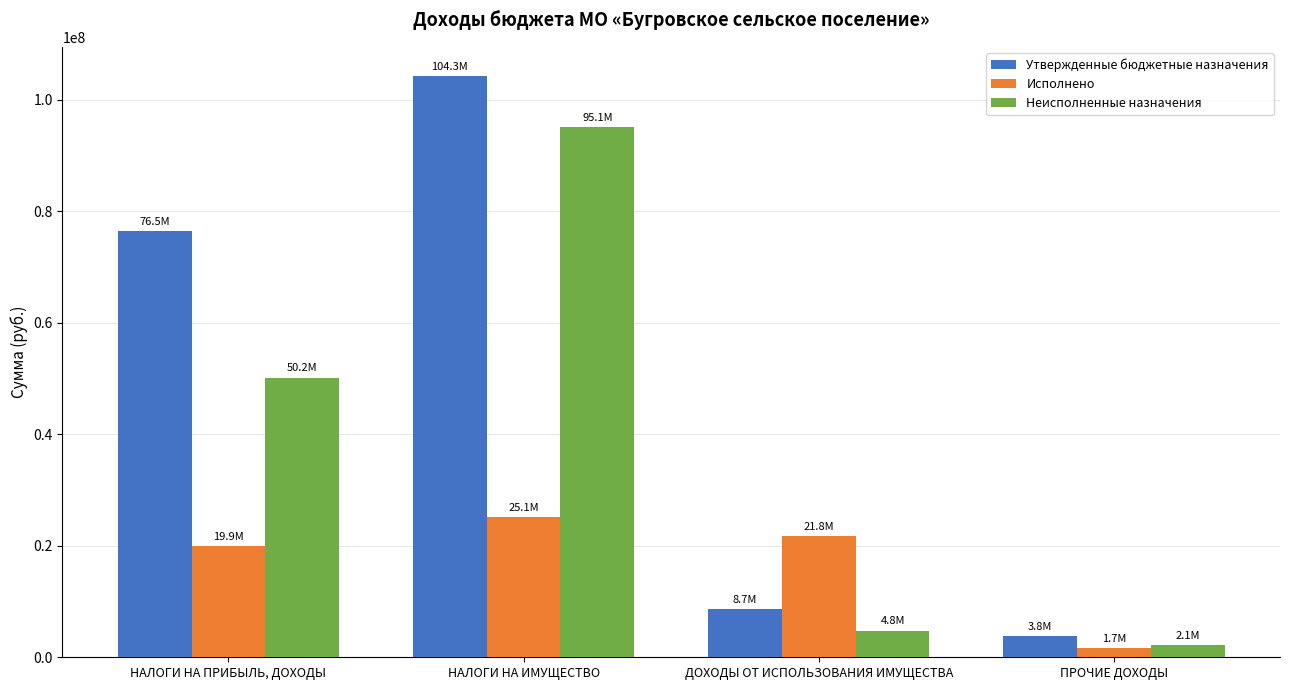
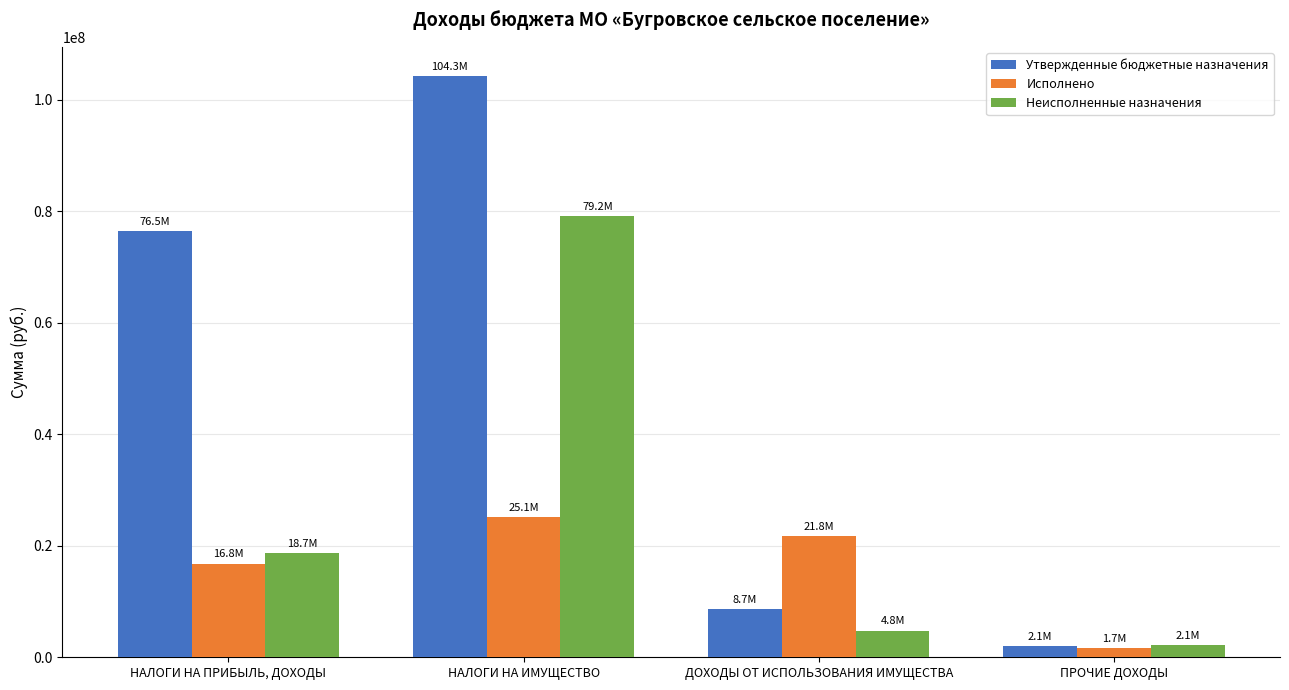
Исполнено, НАЛОГИ НА ПРИБЫЛЬ, ДОХОДЫ: 19.9M -> 16.8M
Неисполненные назначения, НАЛОГИ НА ПРИБЫЛЬ, ДОХОДЫ: 50.2M -> 18.7M
Неисполненные назначения, НАЛОГИ НА ИМУЩЕСТВО: 95.1M -> 79.2M
Утвержденные бюджетные назначения, ПРОЧИЕ ДОХОДЫ: 3.8M -> 2.1M
